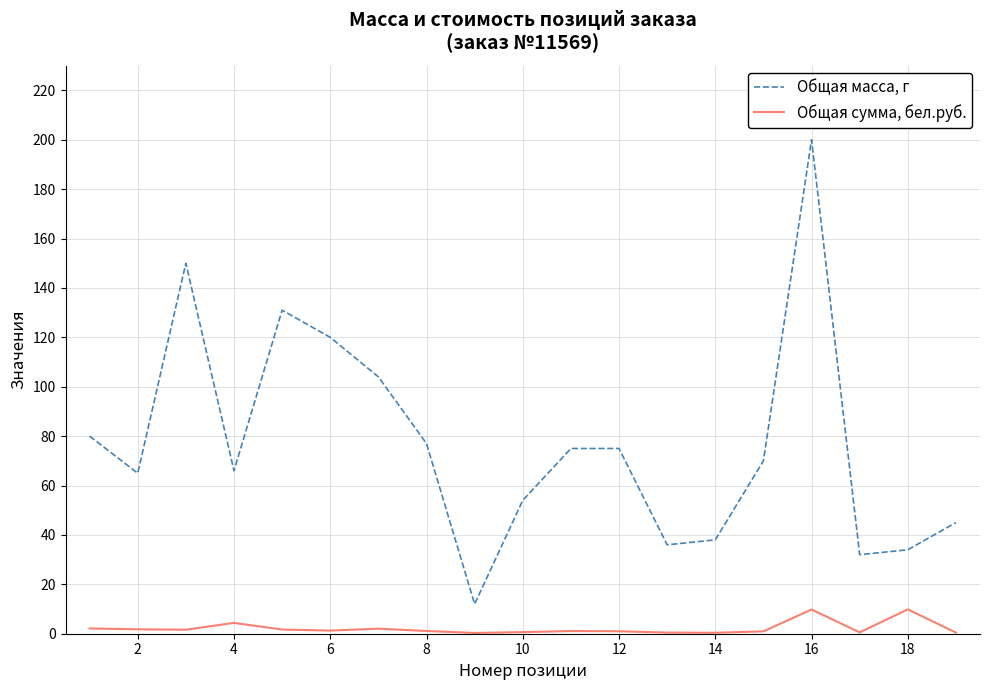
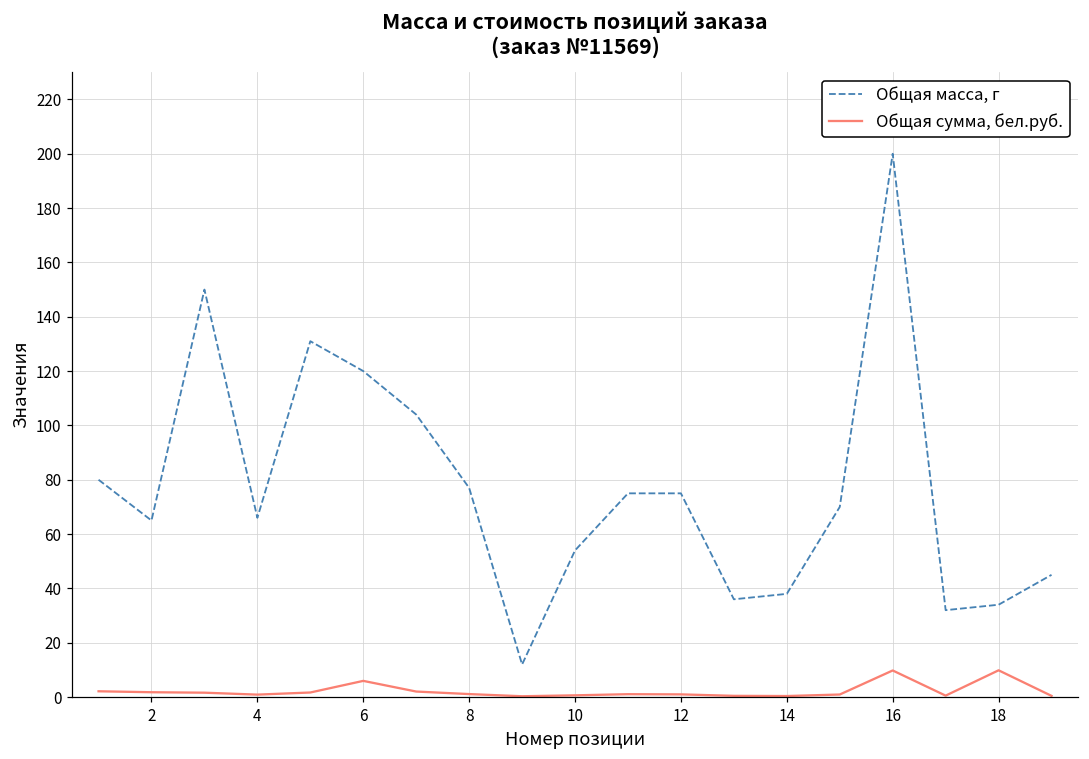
Общая сумма, бел.руб., 4: 4 -> 1
Общая сумма, бел.руб., 6: 1 -> 6
